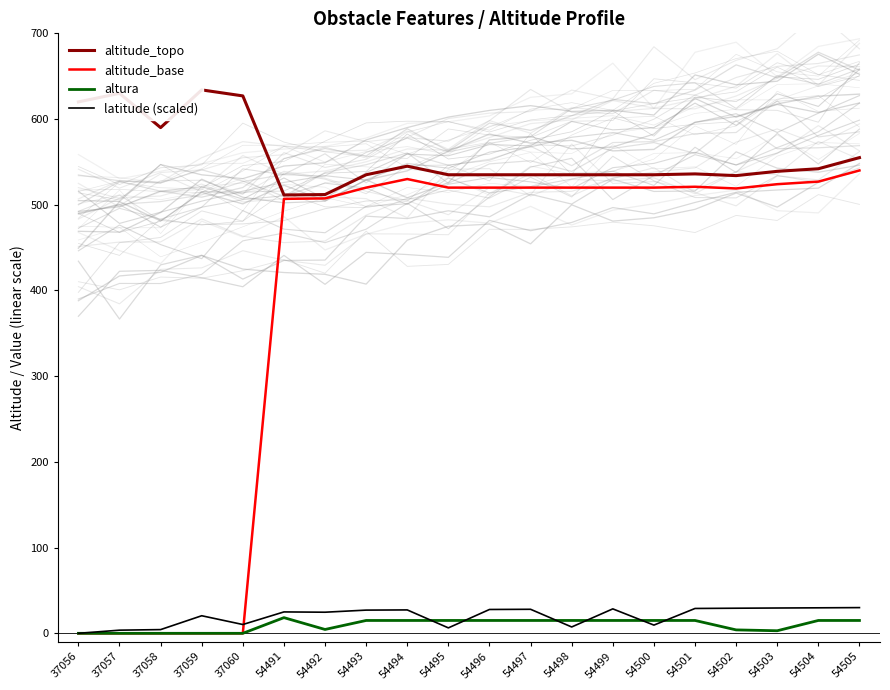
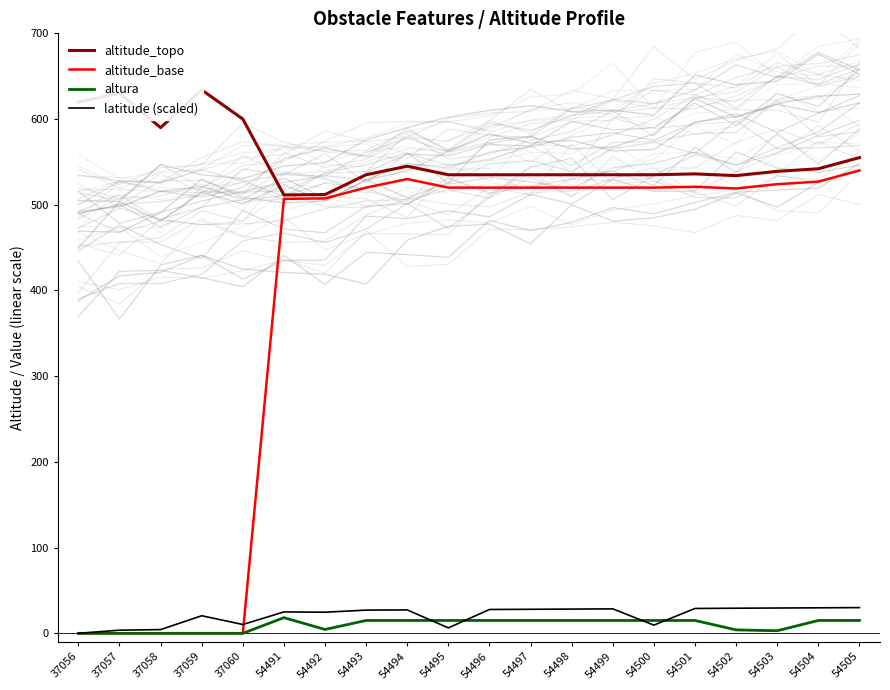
altitude_topo, 37060: 630 -> 600
latitude (scaled), 54498: 10 -> 30
